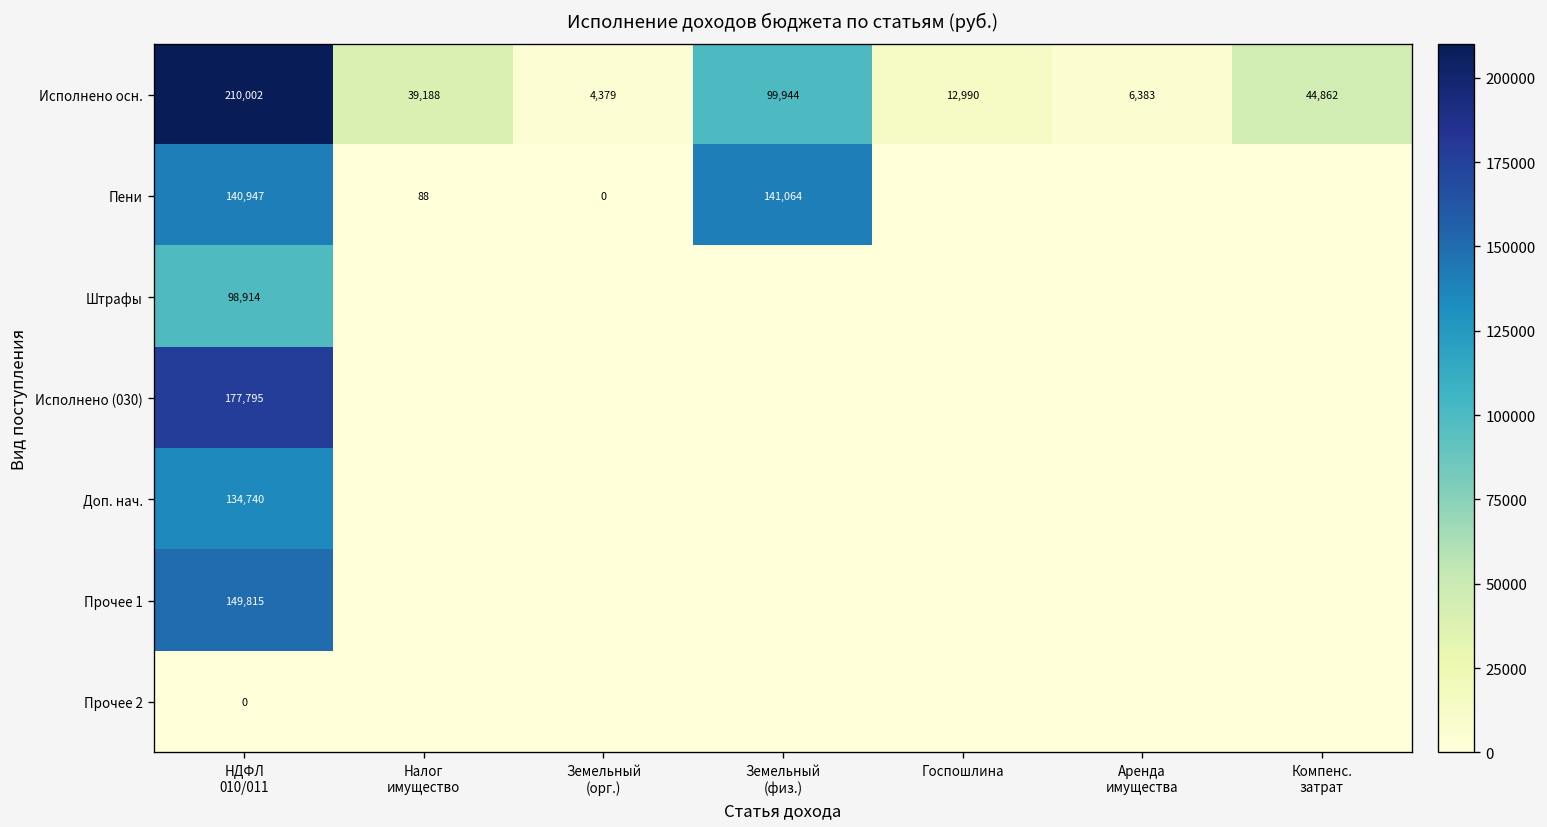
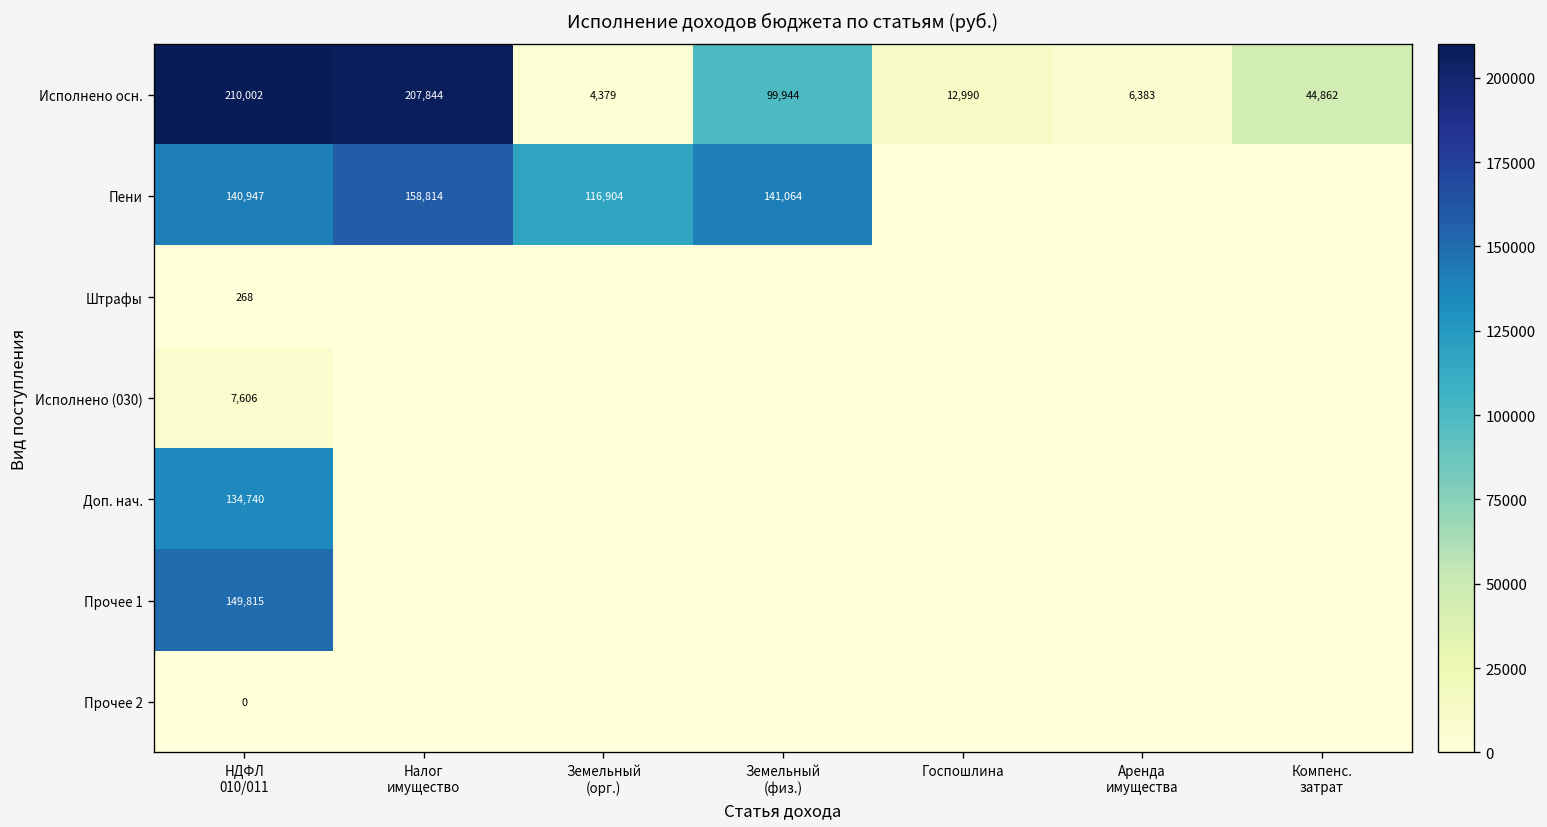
Исполнено осн., Налог имущество: 39,188 -> 207,844
Пени, Налог имущество: 88 -> 158,814
Пени, Земельный (орг.): 0 -> 116,904
Штрафы, НДФЛ 010/011: 98,914 -> 268
Исполнено (030), НДФЛ 010/011: 177,795 -> 7,606
